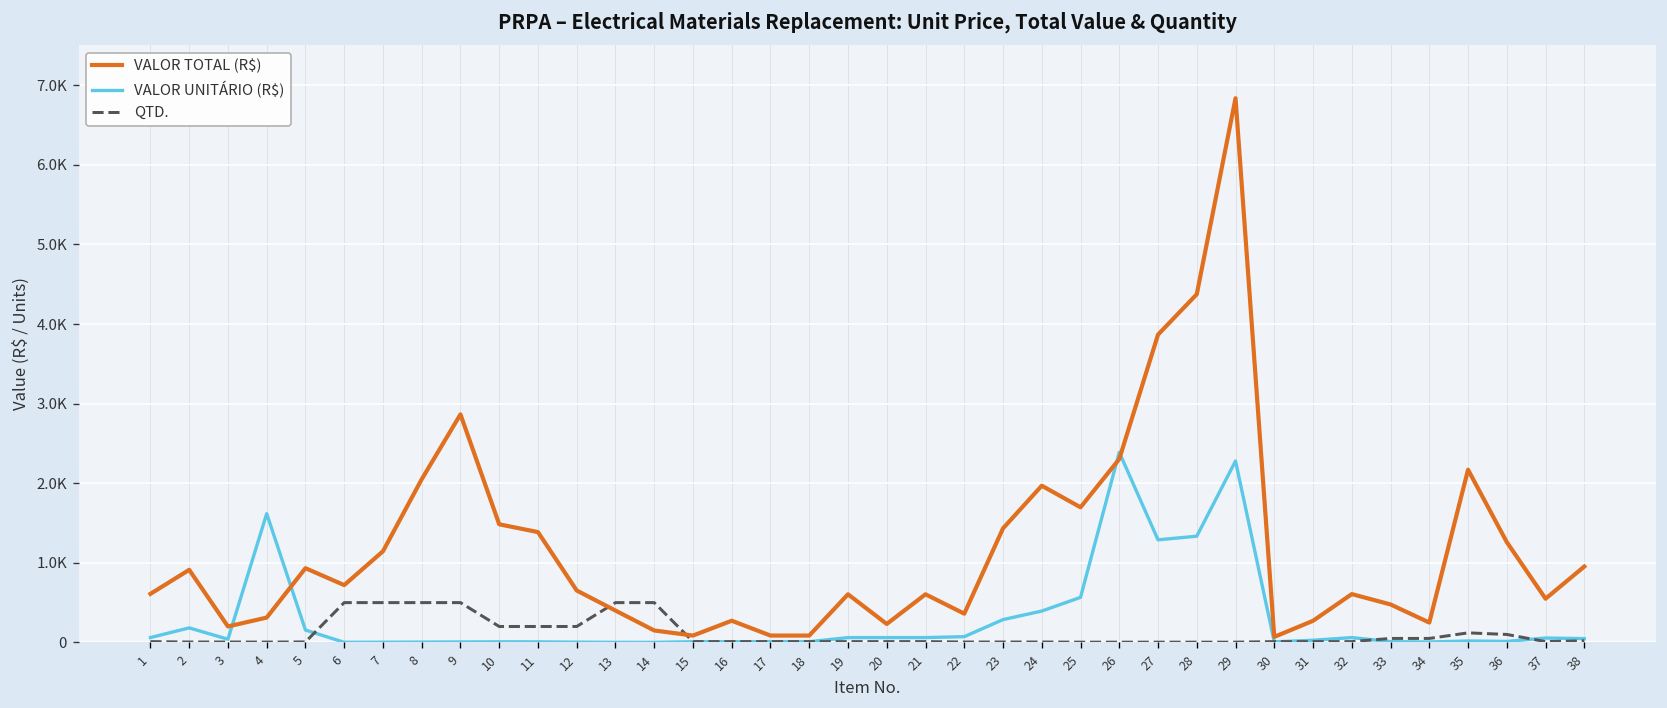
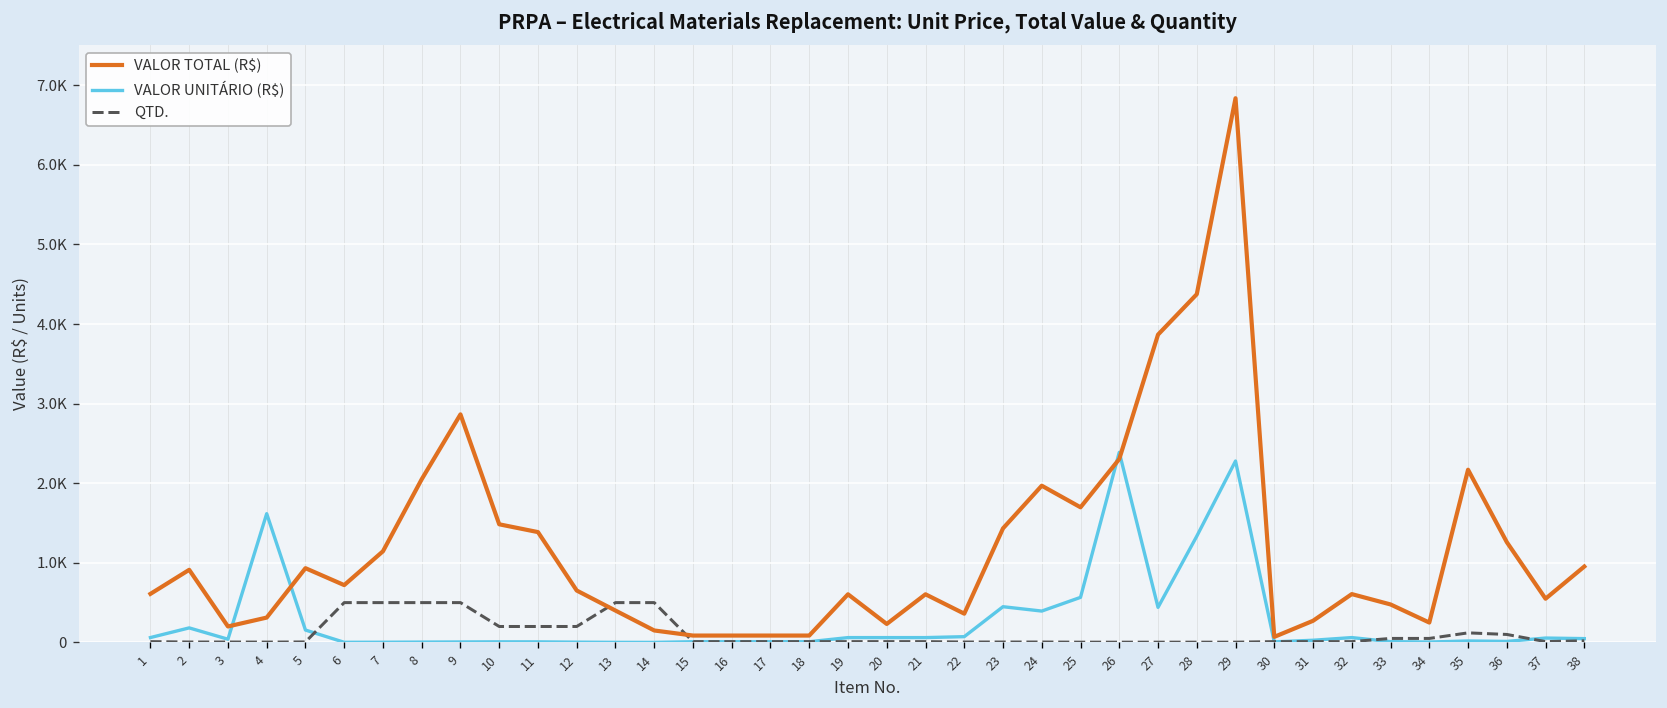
VALOR TOTAL (R$), 16: 300 -> 100
VALOR UNITÁRIO (R$), 23: 300 -> 400
VALOR UNITÁRIO (R$), 27: 1300 -> 400
